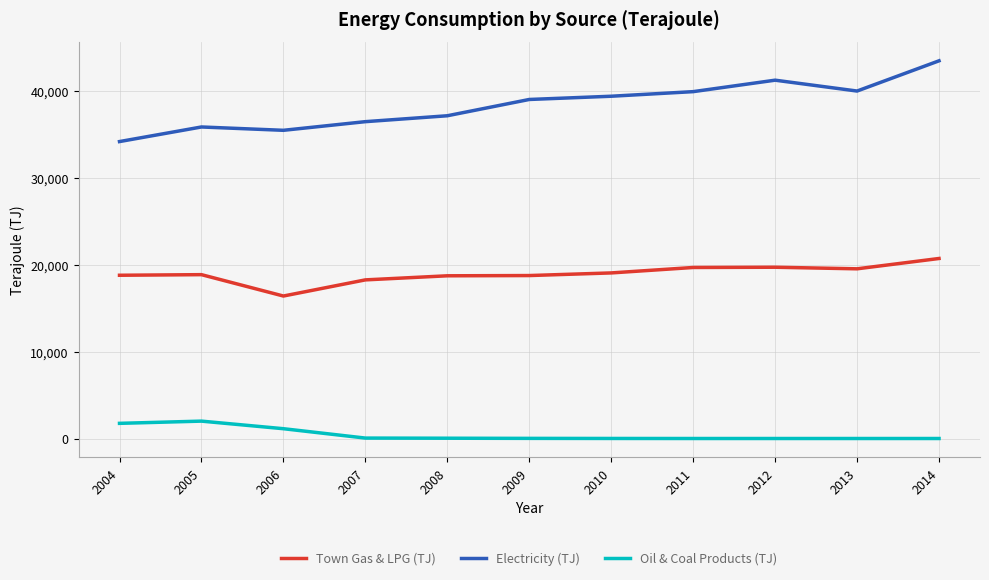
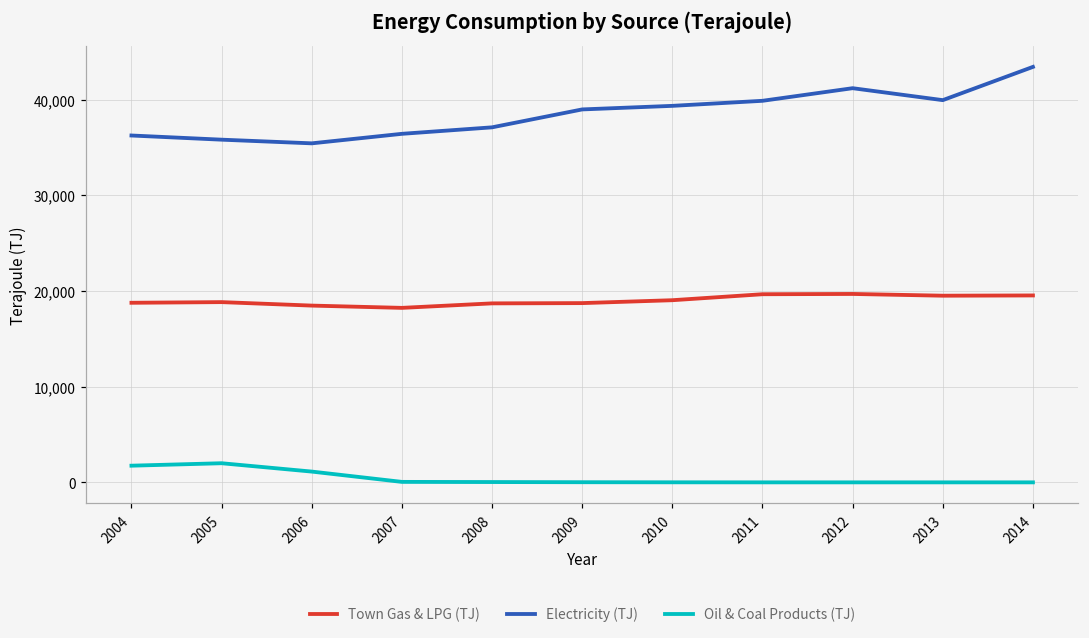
Electricity (TJ), 2004: 34,000 -> 36,000
Town Gas & LPG (TJ), 2006: 16,000 -> 18,000
Town Gas & LPG (TJ), 2014: 21,000 -> 20,000
